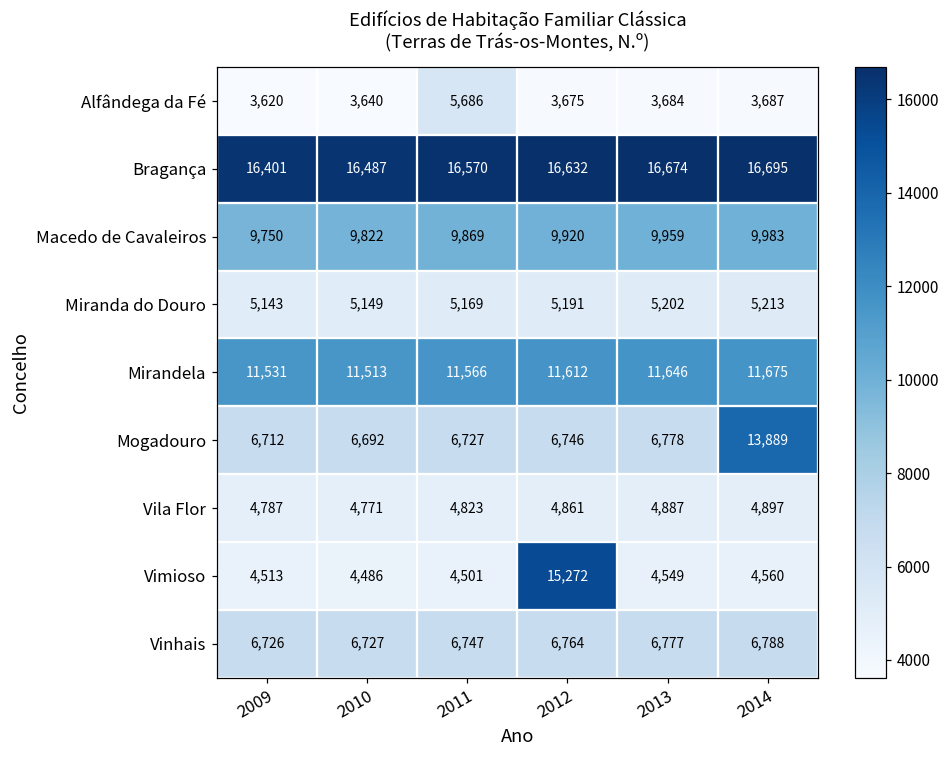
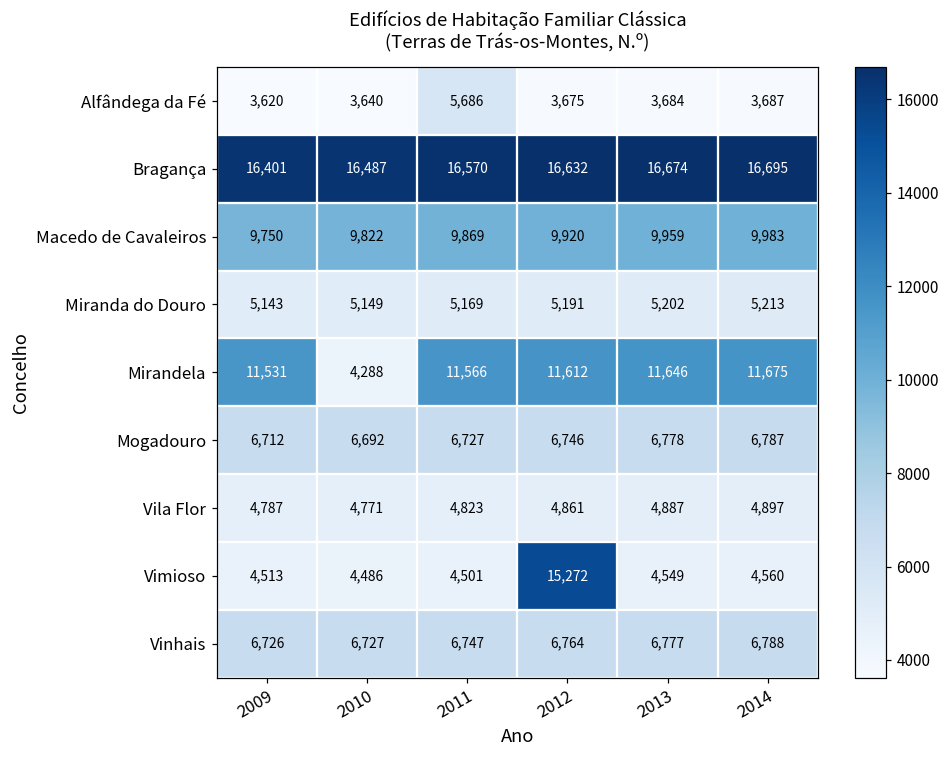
Mirandela, 2010: 11,513 -> 4,288
Mogadouro, 2014: 13,889 -> 6,787
